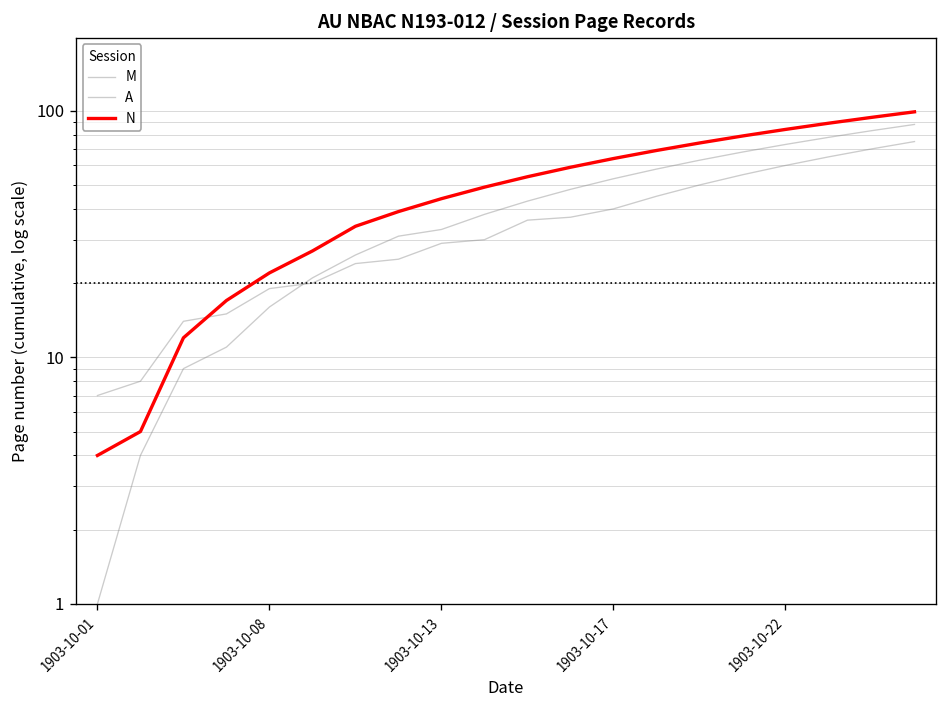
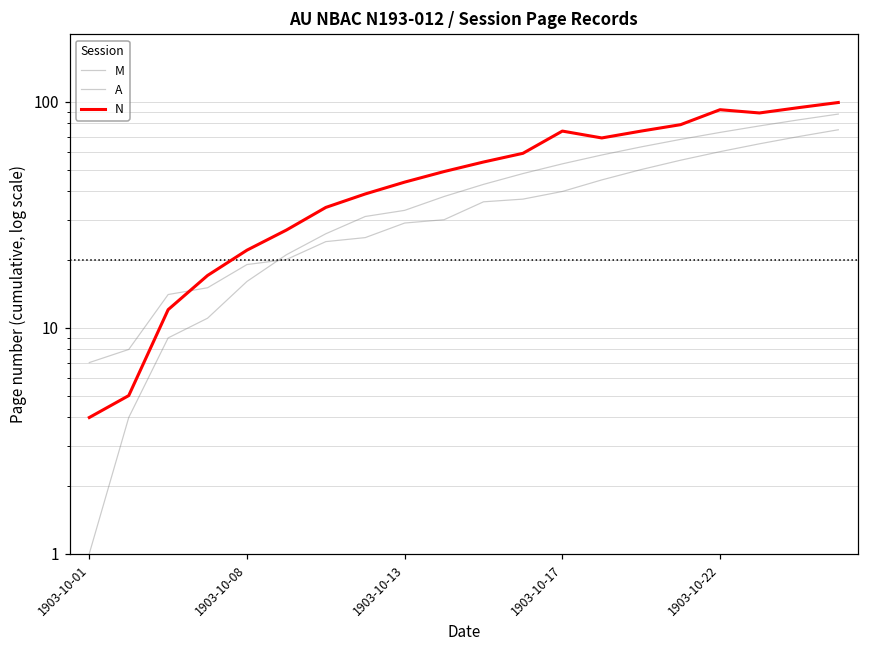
N, 1903-10-17: 64 -> 74
N, 1903-10-22: 84 -> 90
